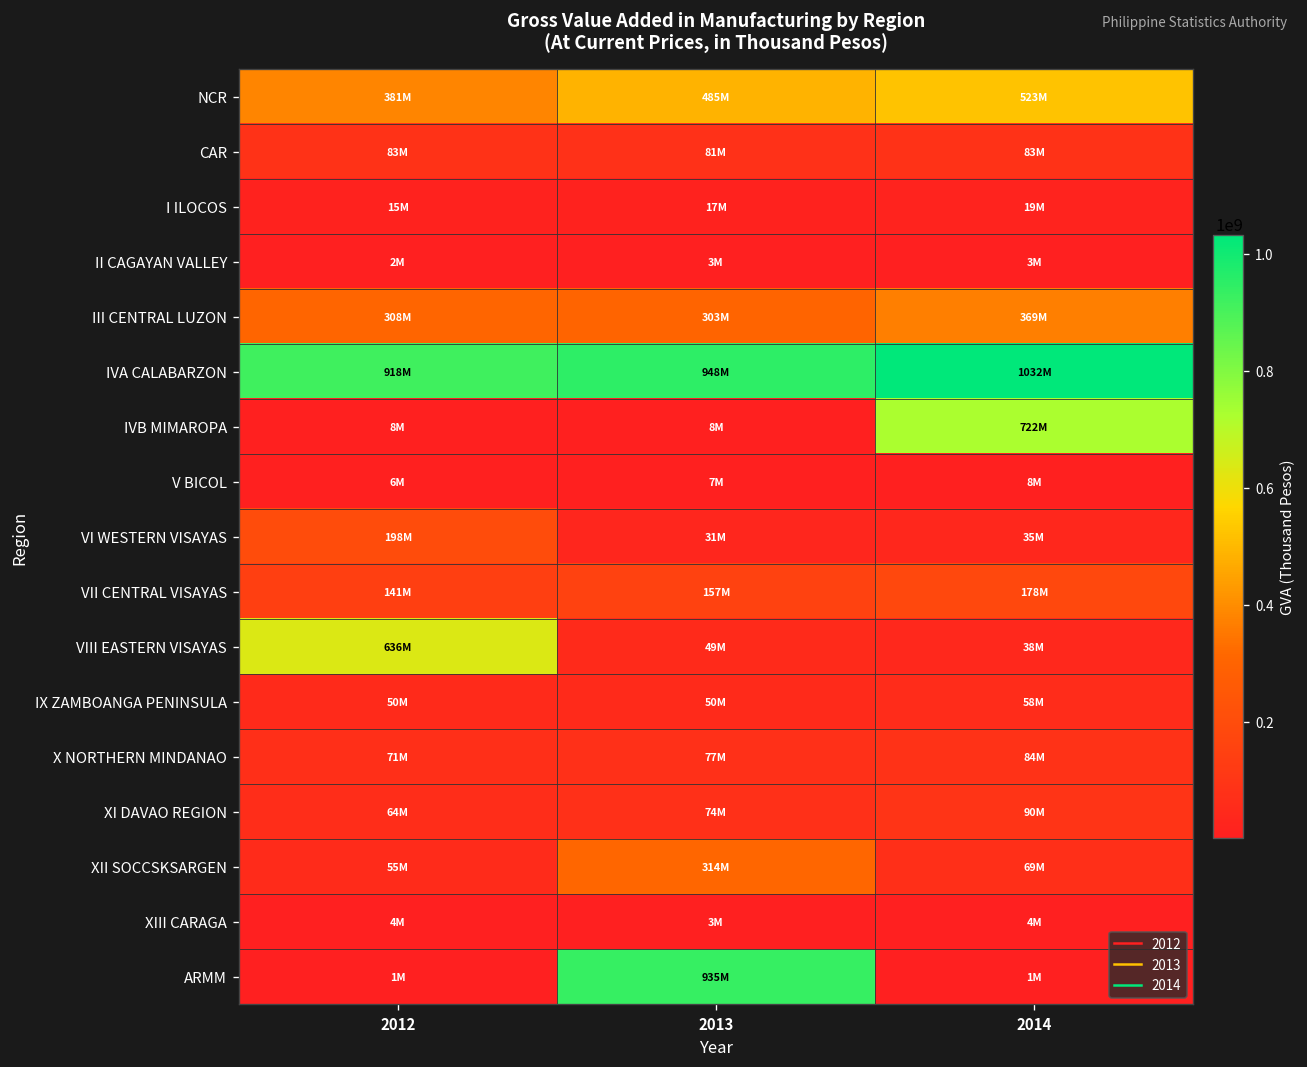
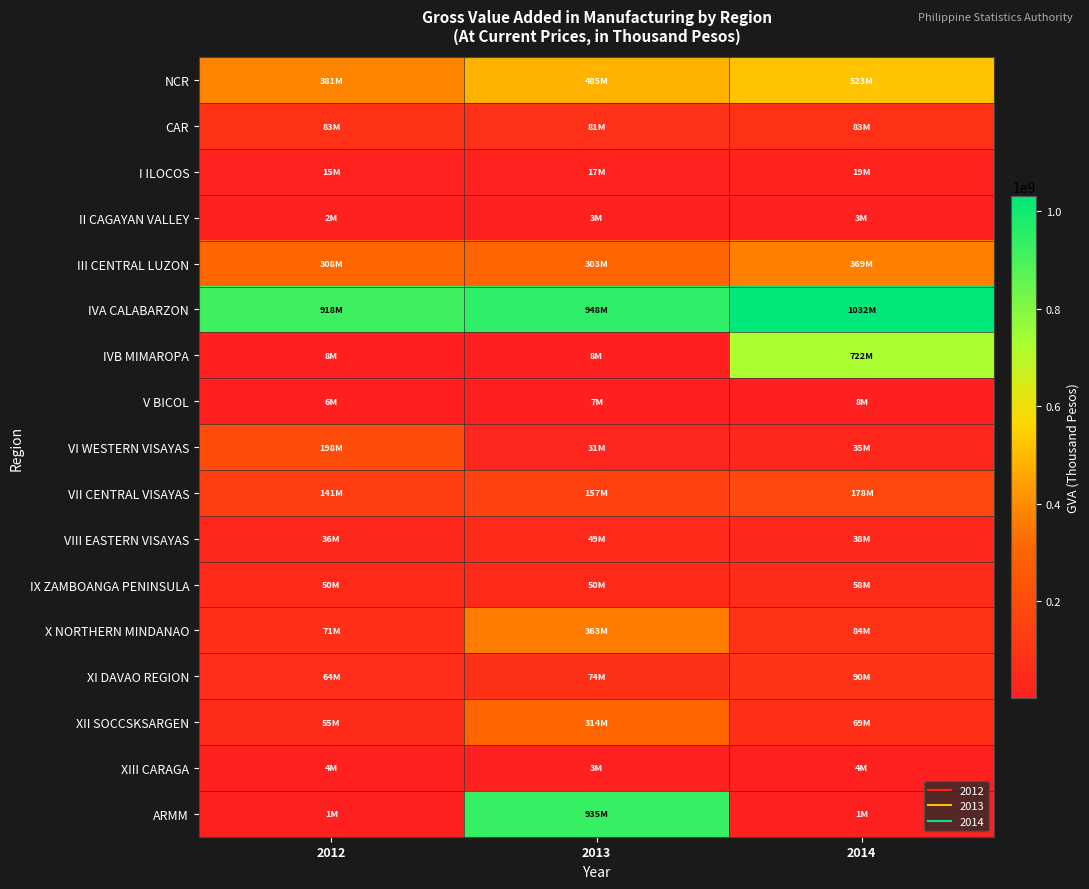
VIII EASTERN VISAYAS, 2012: 636M -> 36M
X NORTHERN MINDANAO, 2013: 77M -> 363M
